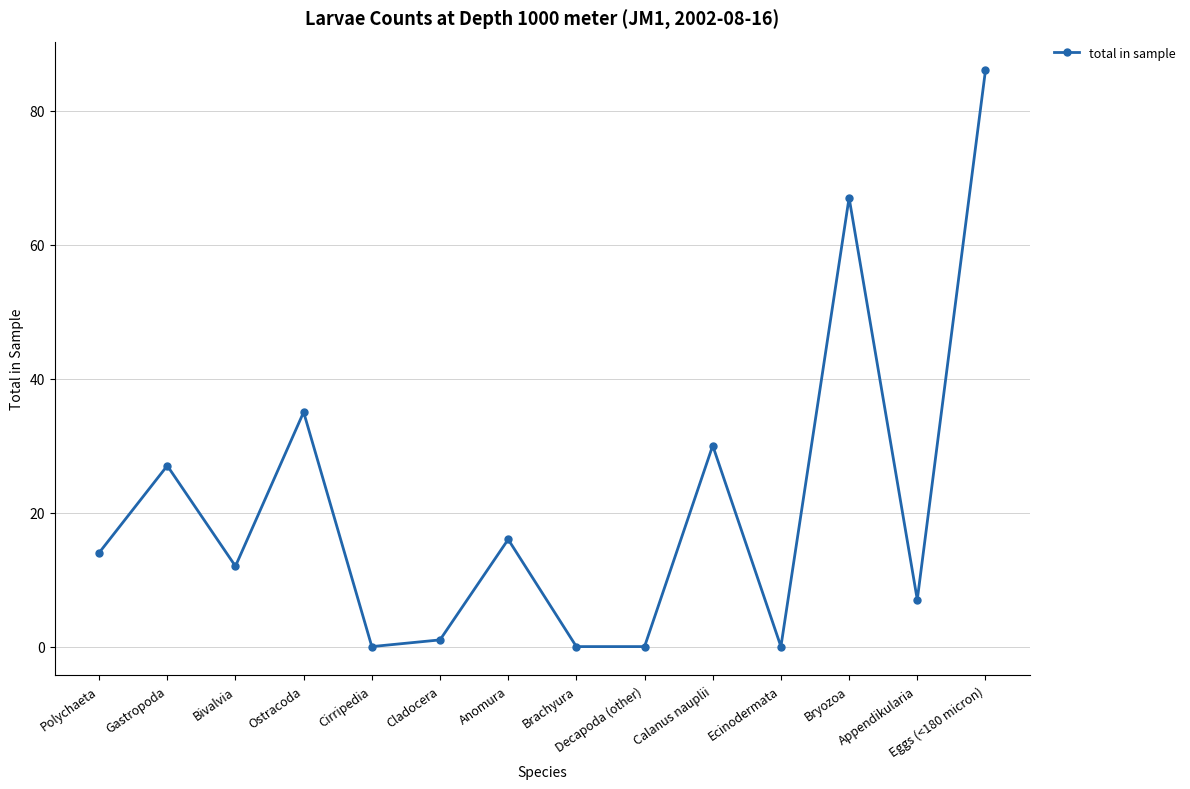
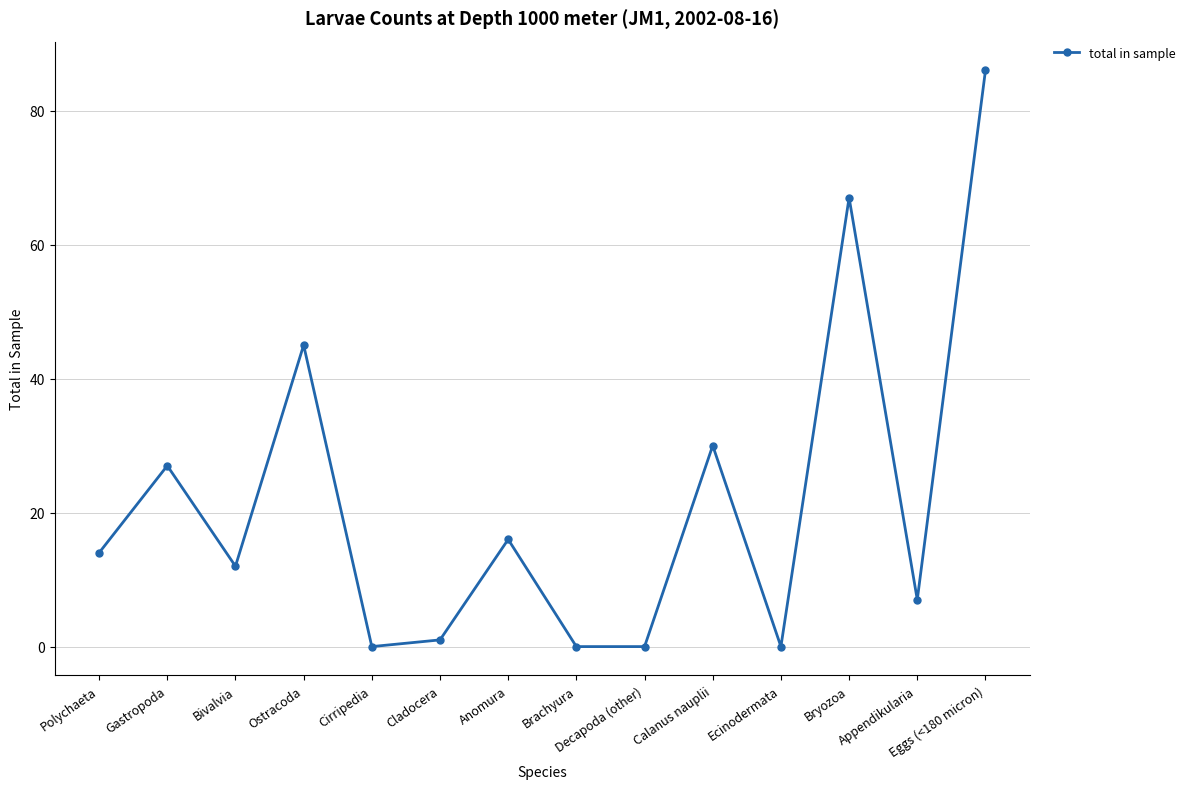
Ostracoda: 35 -> 45
